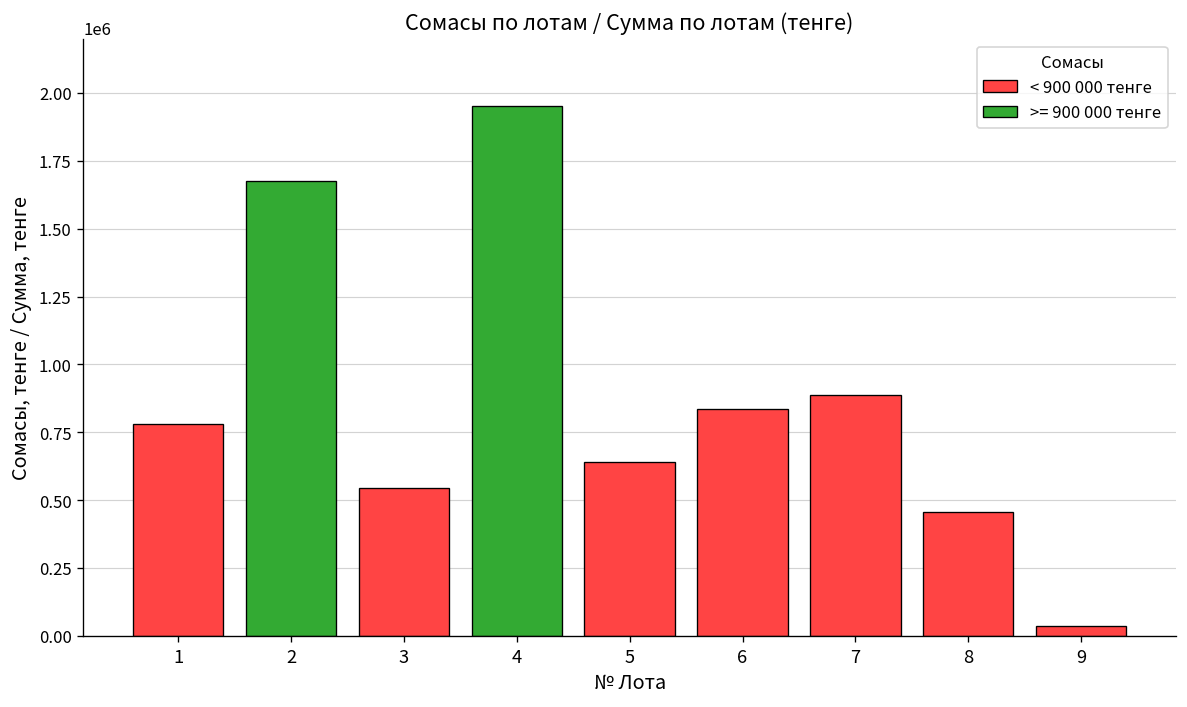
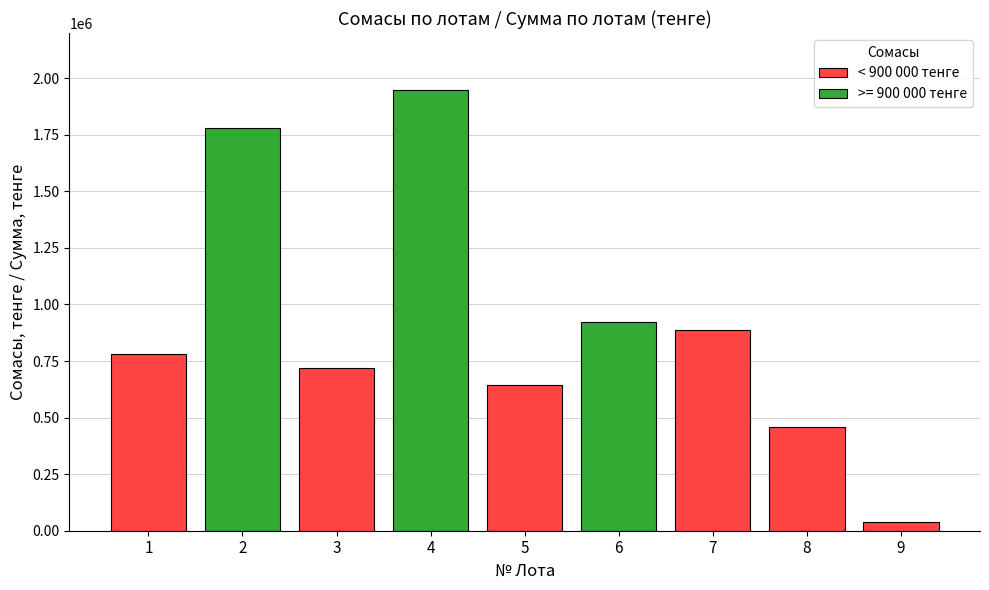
2: 1680000 -> 1780000
3: 550000 -> 720000
6: 840000 -> 920000
